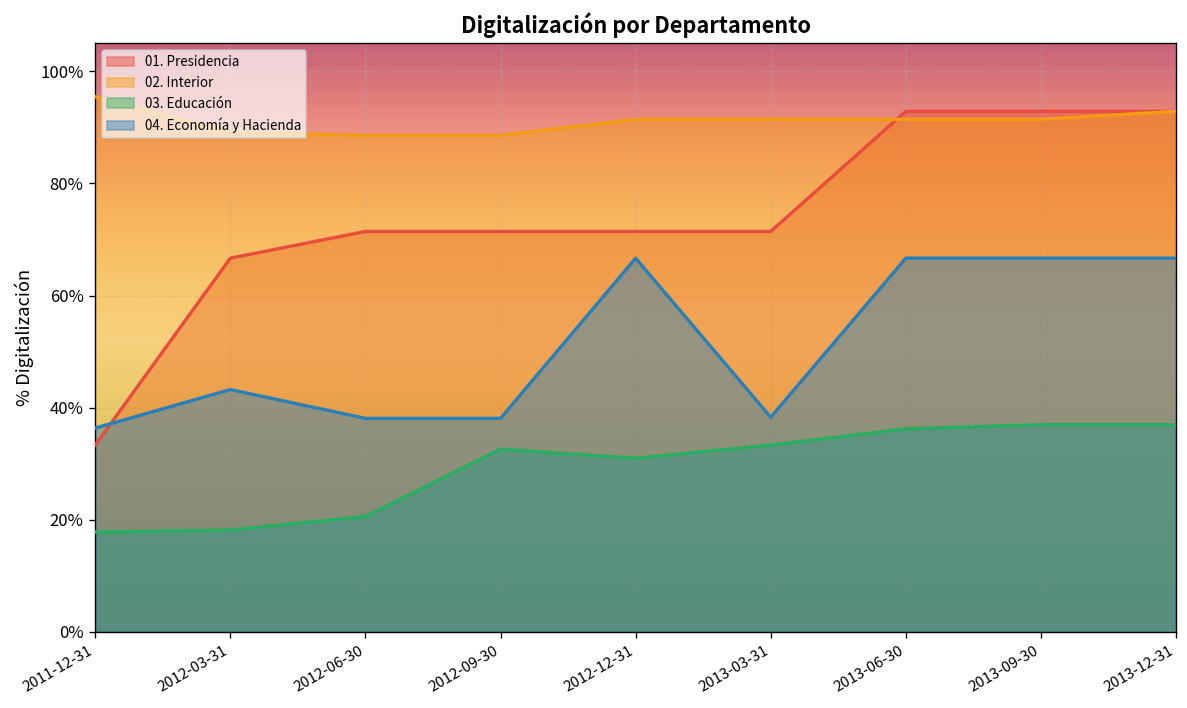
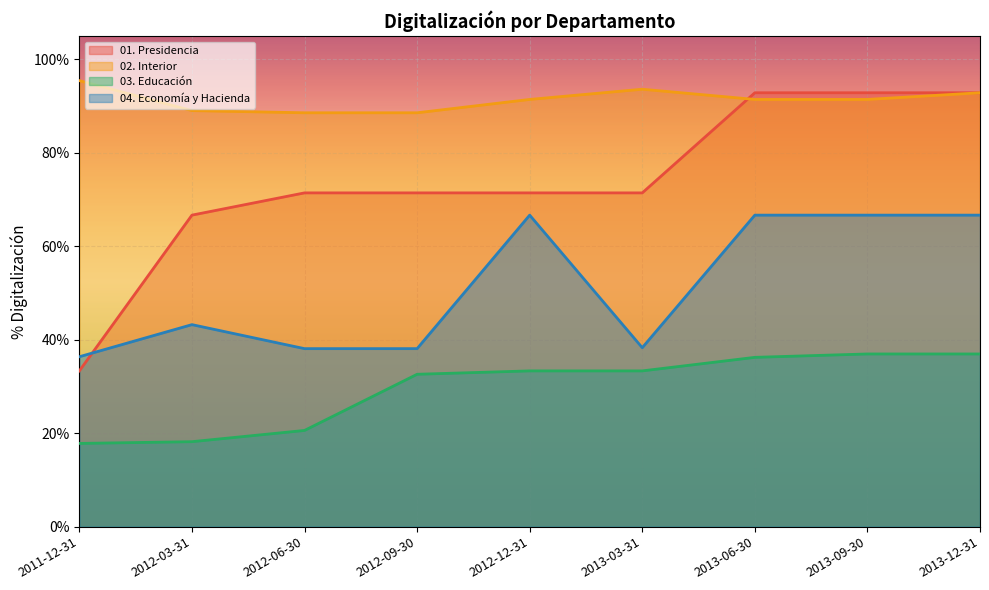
03. Educación, 2012-12-31: 31% -> 33%
02. Interior, 2013-03-31: 91% -> 94%
